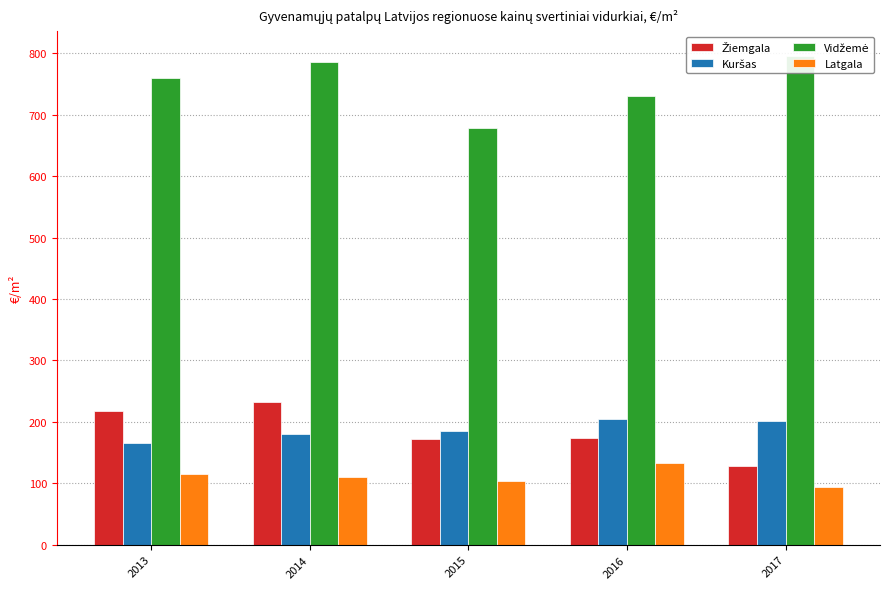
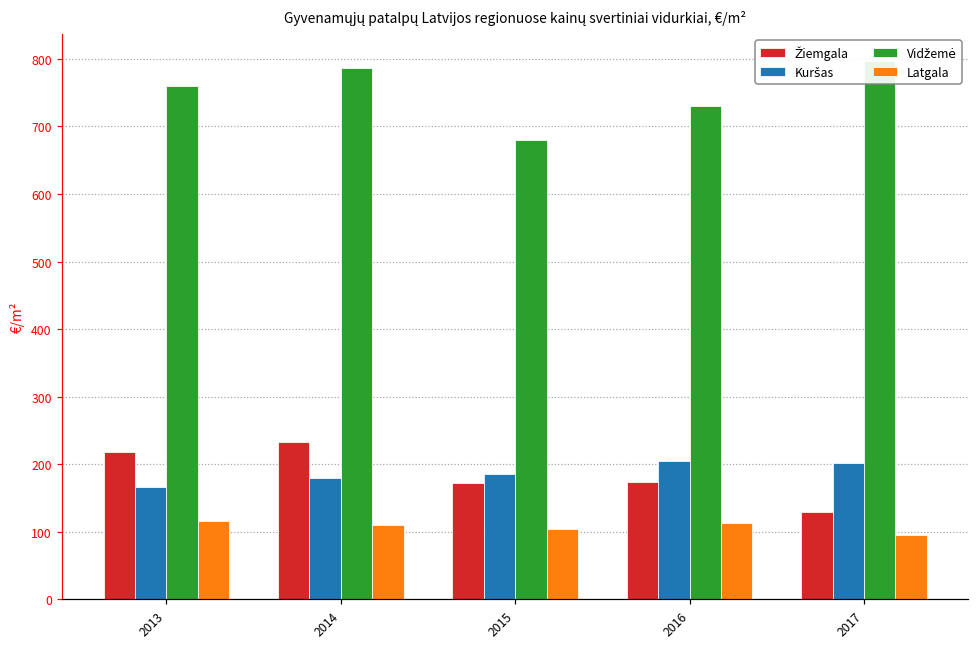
Latgala, 2016: 130 -> 110
